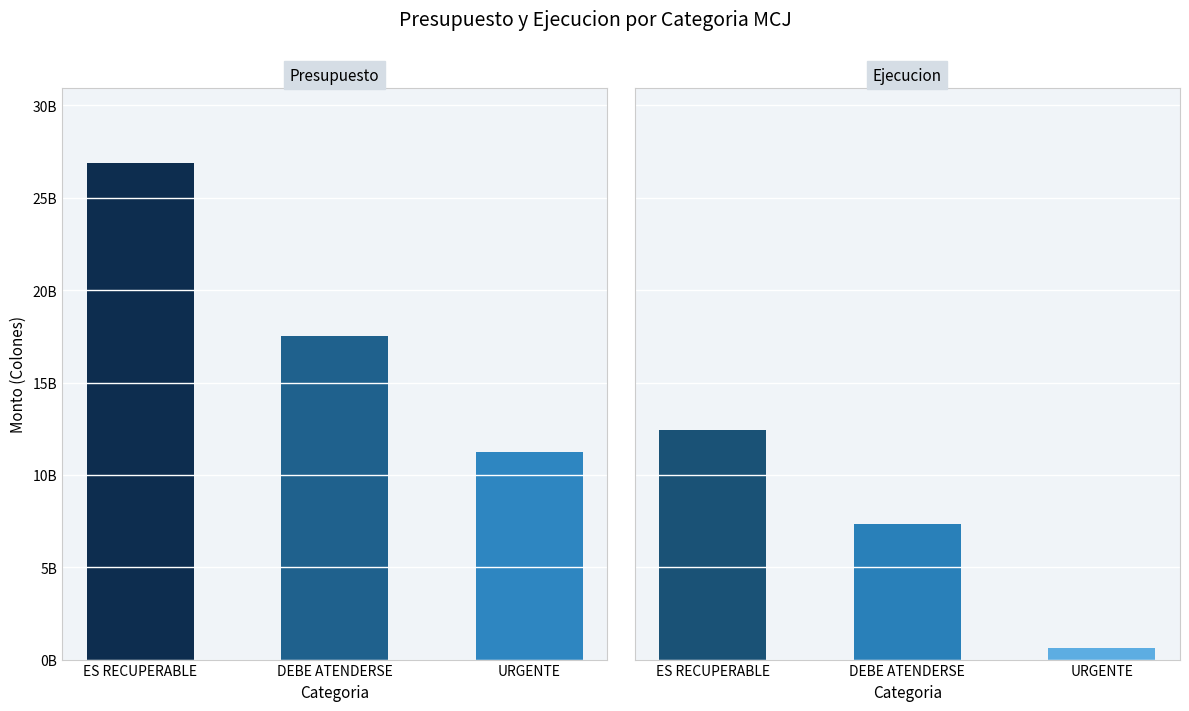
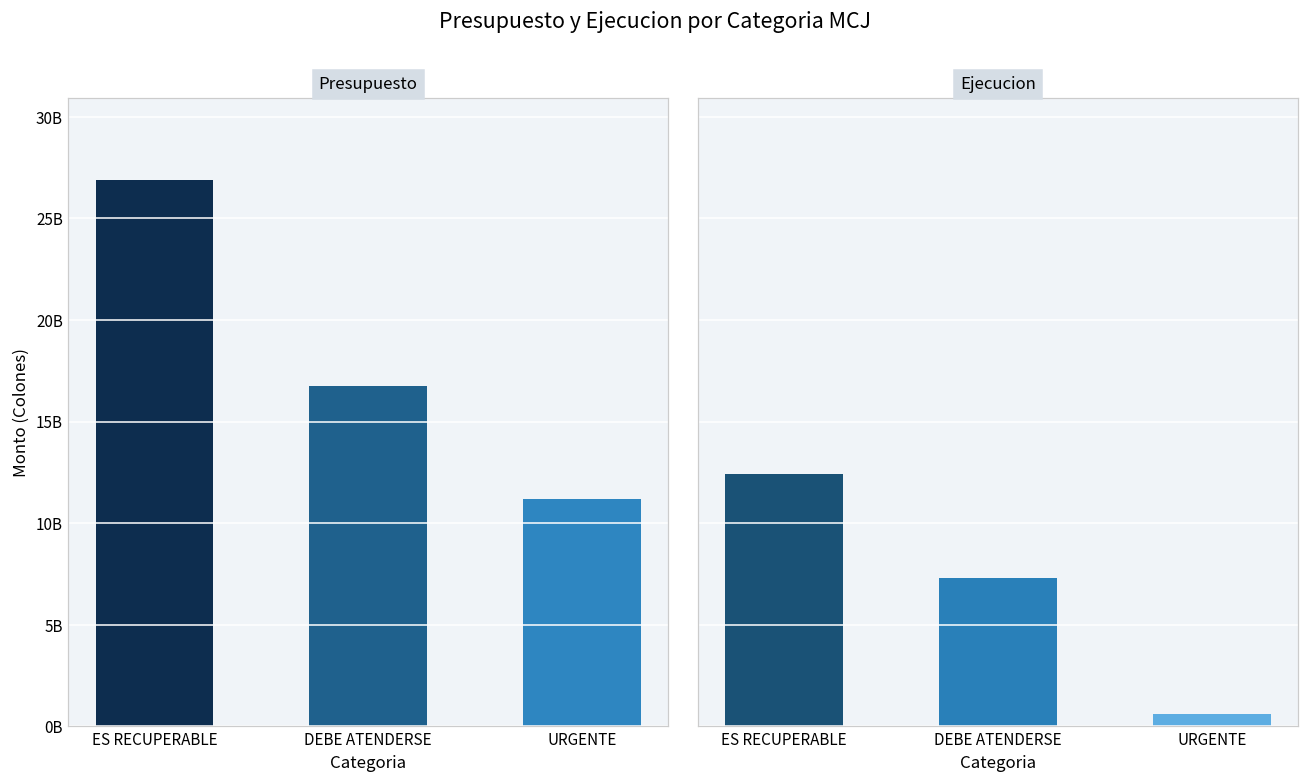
Presupuesto, DEBE ATENDERSE: 17500000000 -> 16800000000
